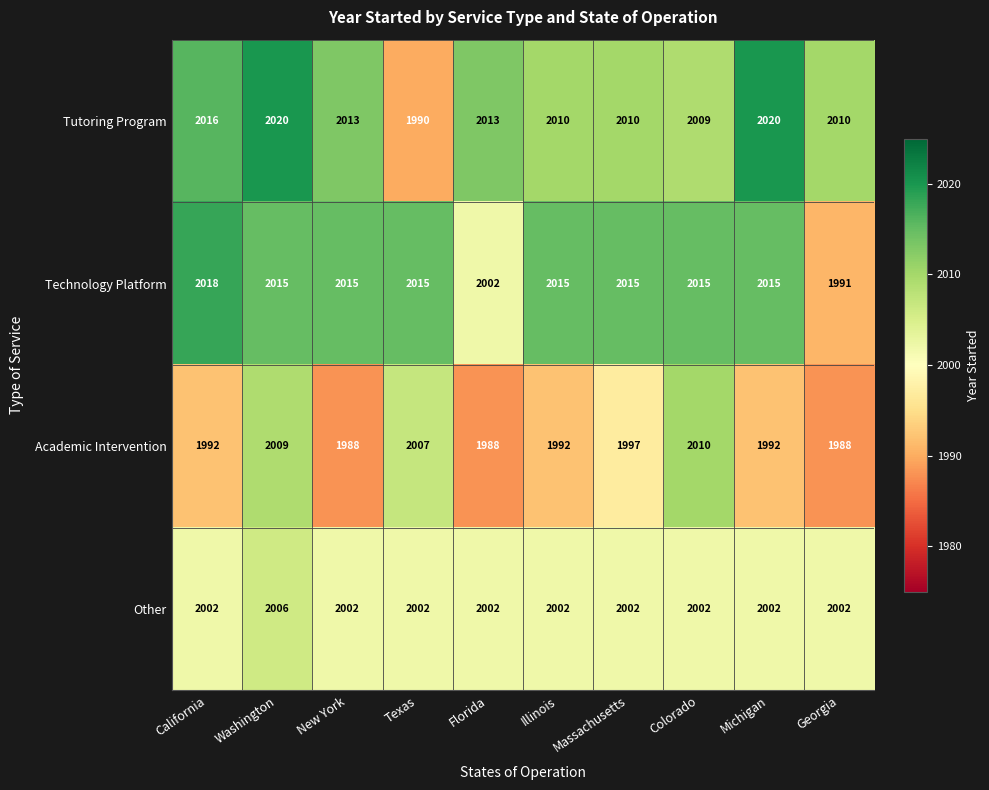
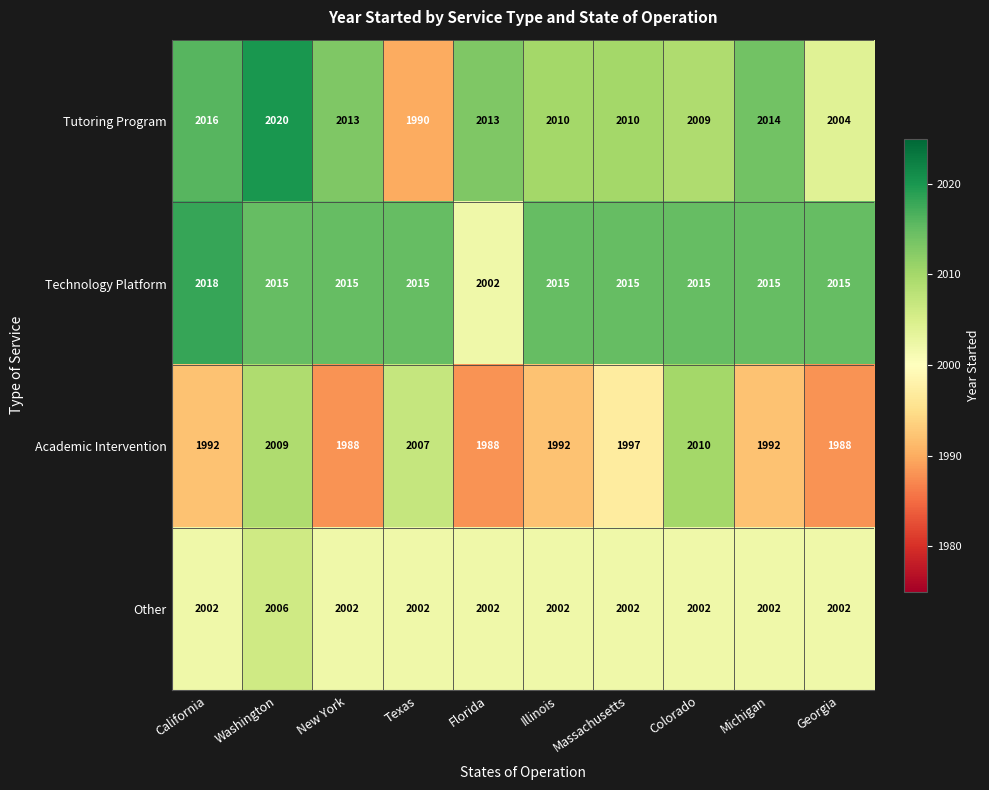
Tutoring Program, Michigan: 2020 -> 2014
Tutoring Program, Georgia: 2010 -> 2004
Technology Platform, Georgia: 1991 -> 2015
